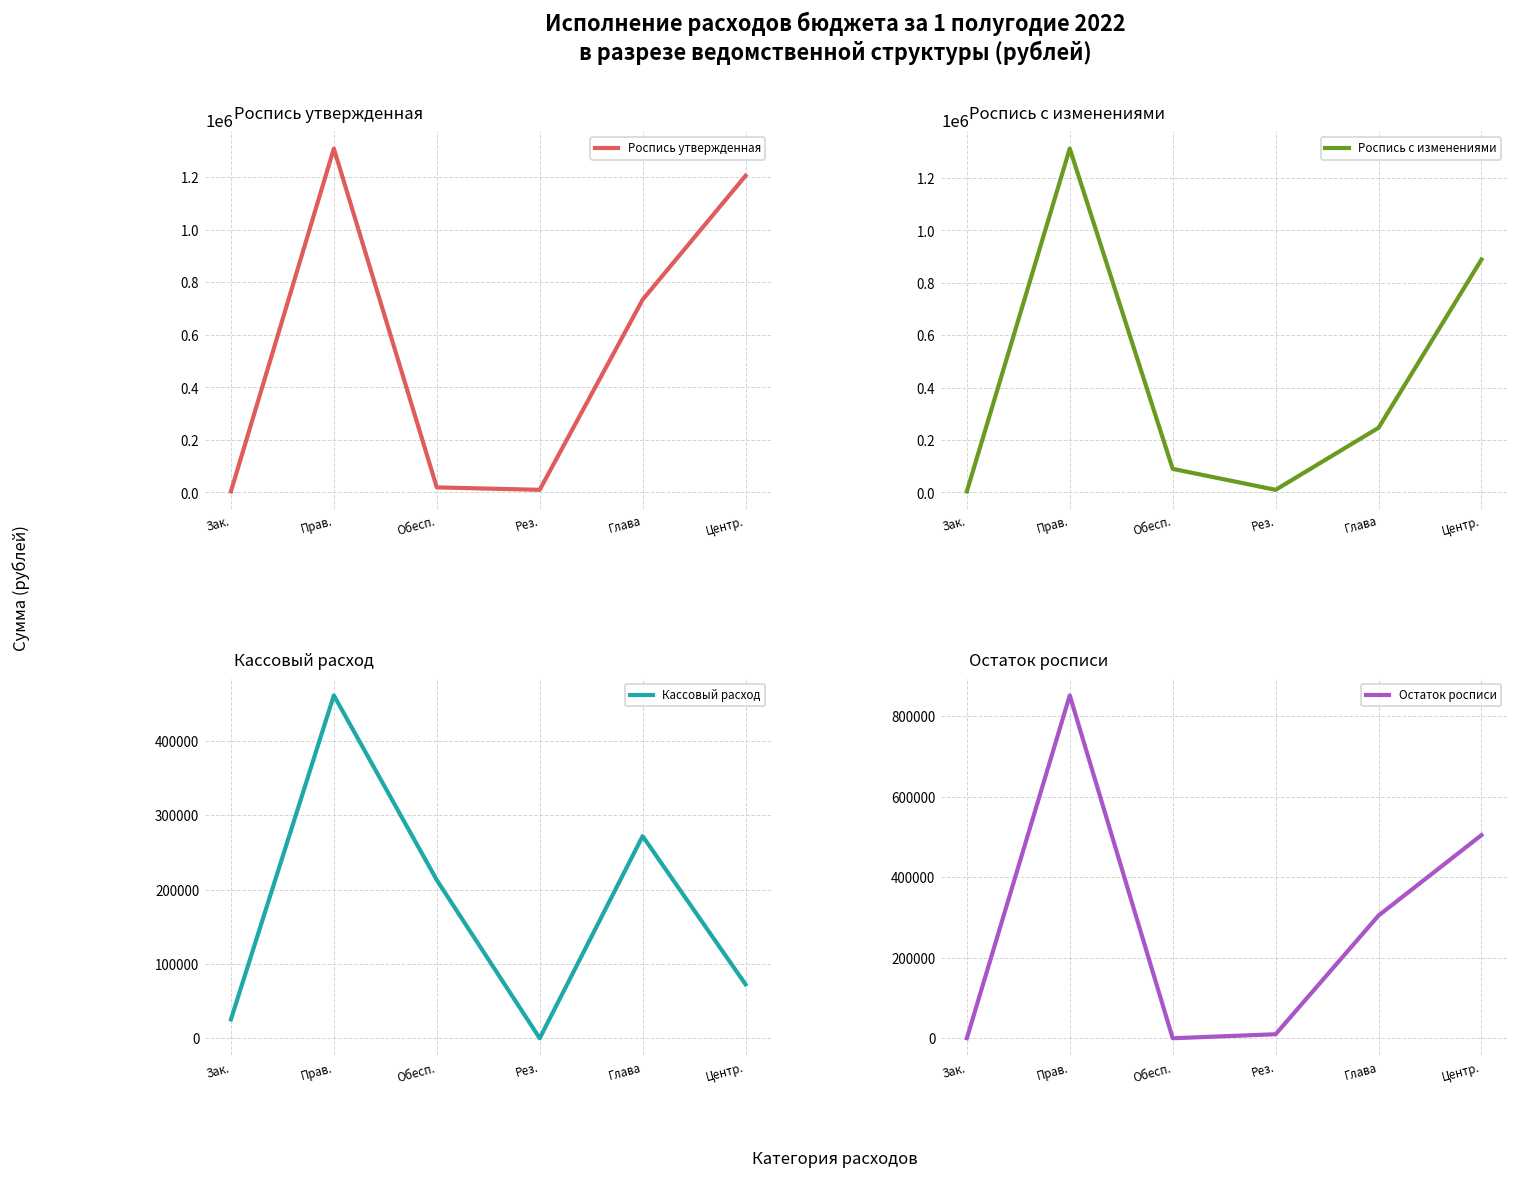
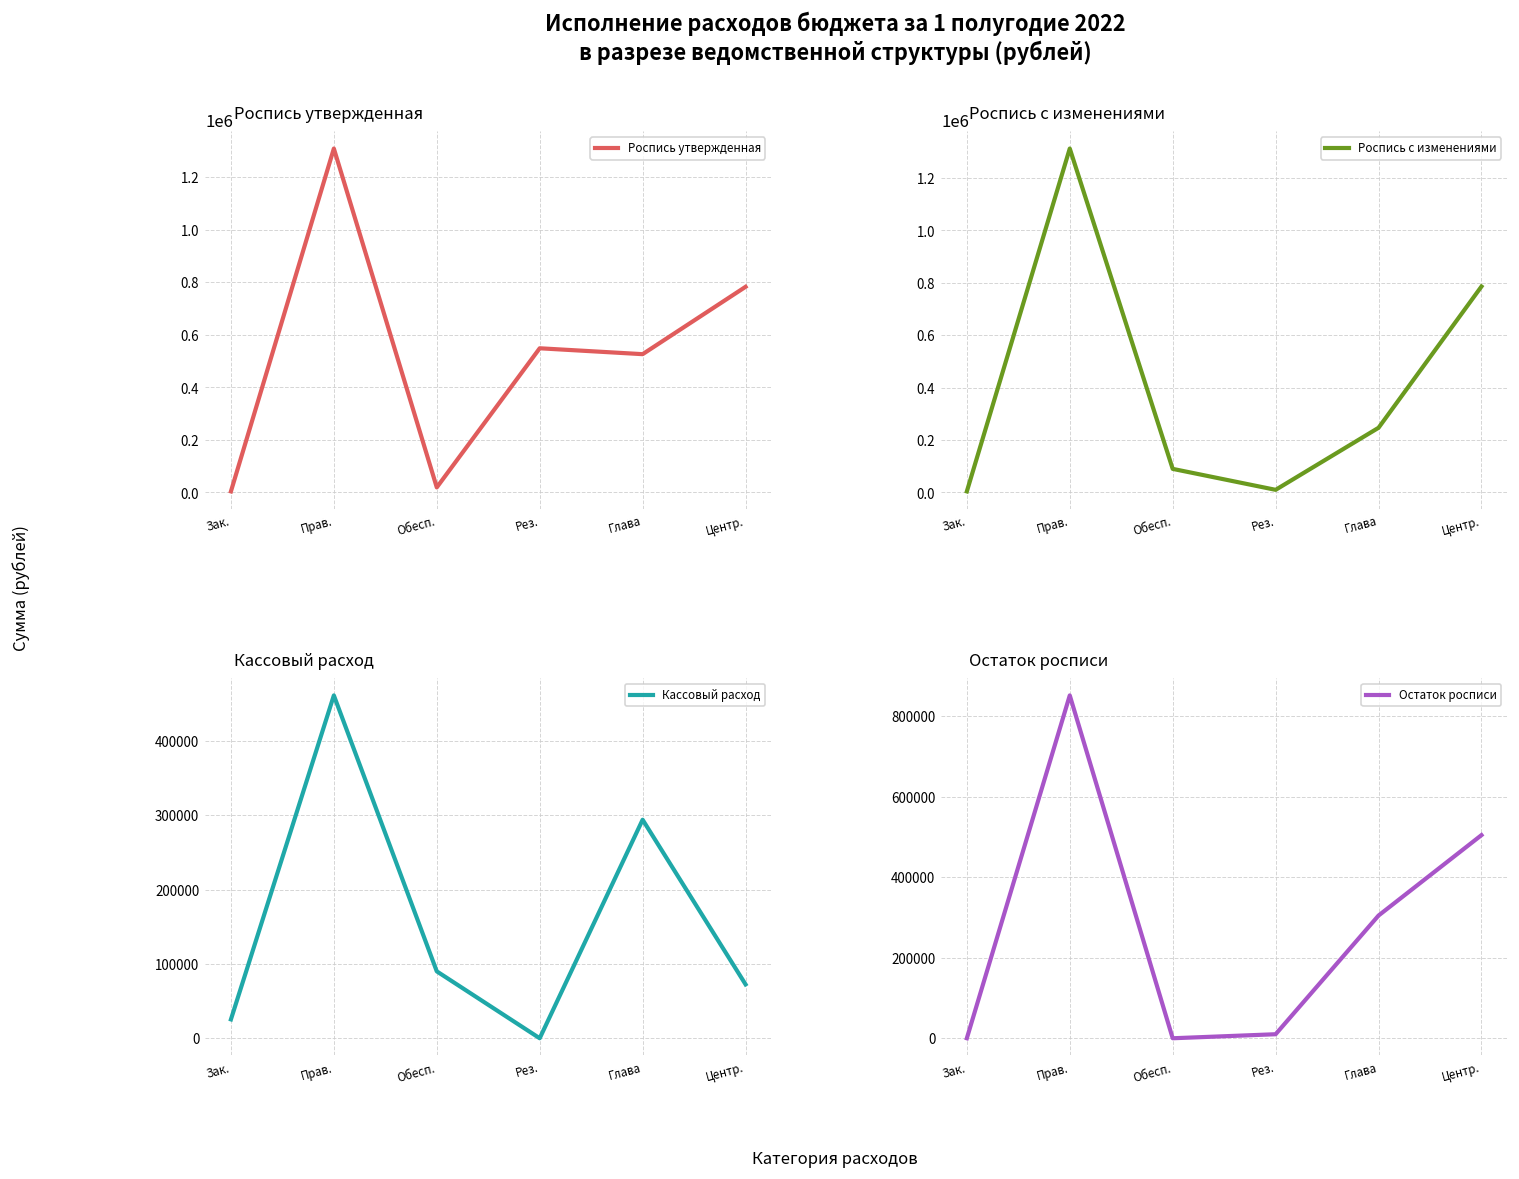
Роспись утвержденная, Рез.: 10000 -> 550000
Роспись утвержденная, Глава: 730000 -> 530000
Роспись утвержденная, Центр.: 1210000 -> 780000
Роспись с изменениями, Центр.: 890000 -> 790000
Кассовый расход, Обесп.: 210000 -> 90000
Кассовый расход, Глава: 270000 -> 290000
